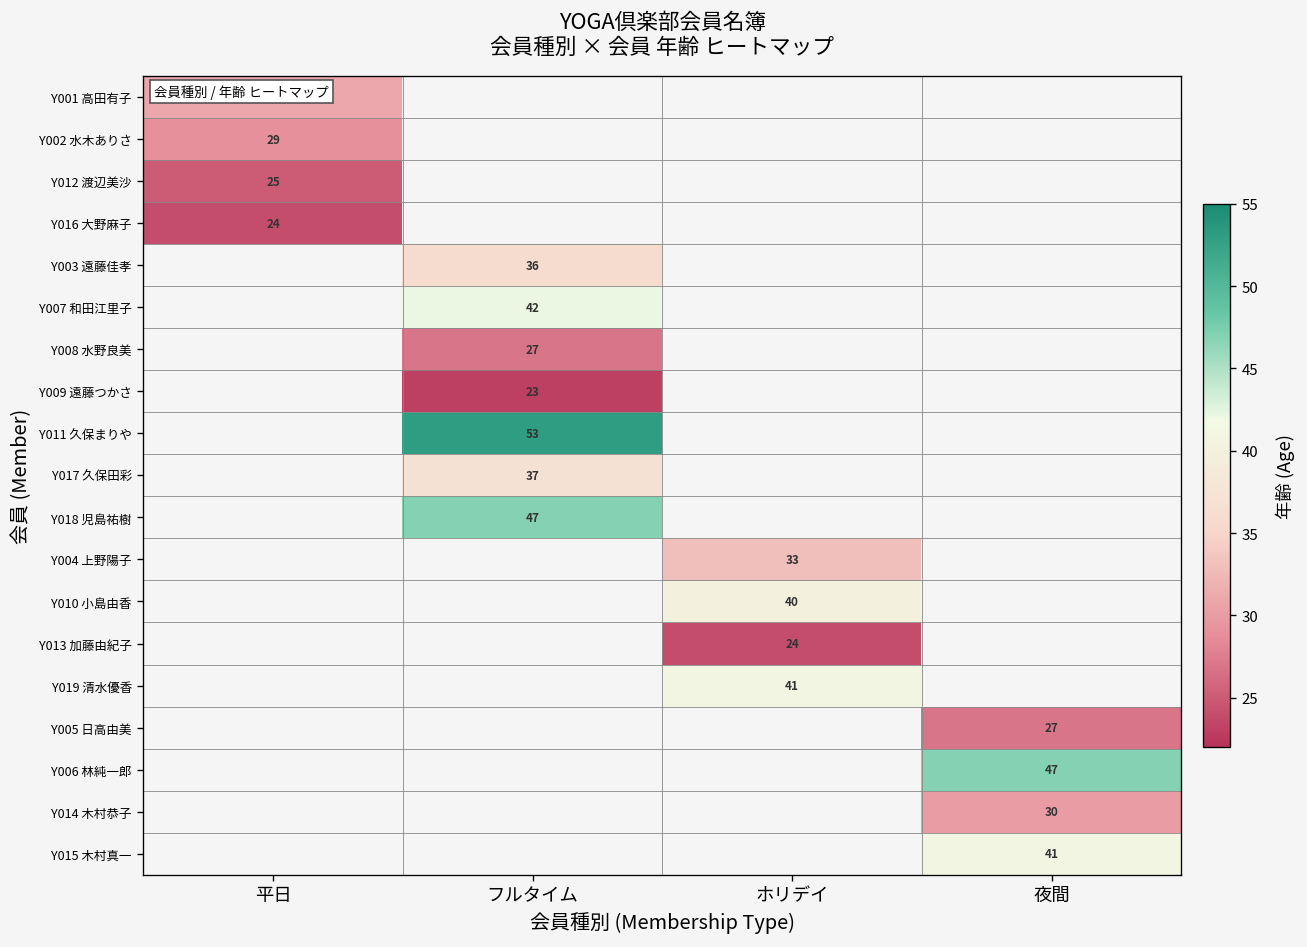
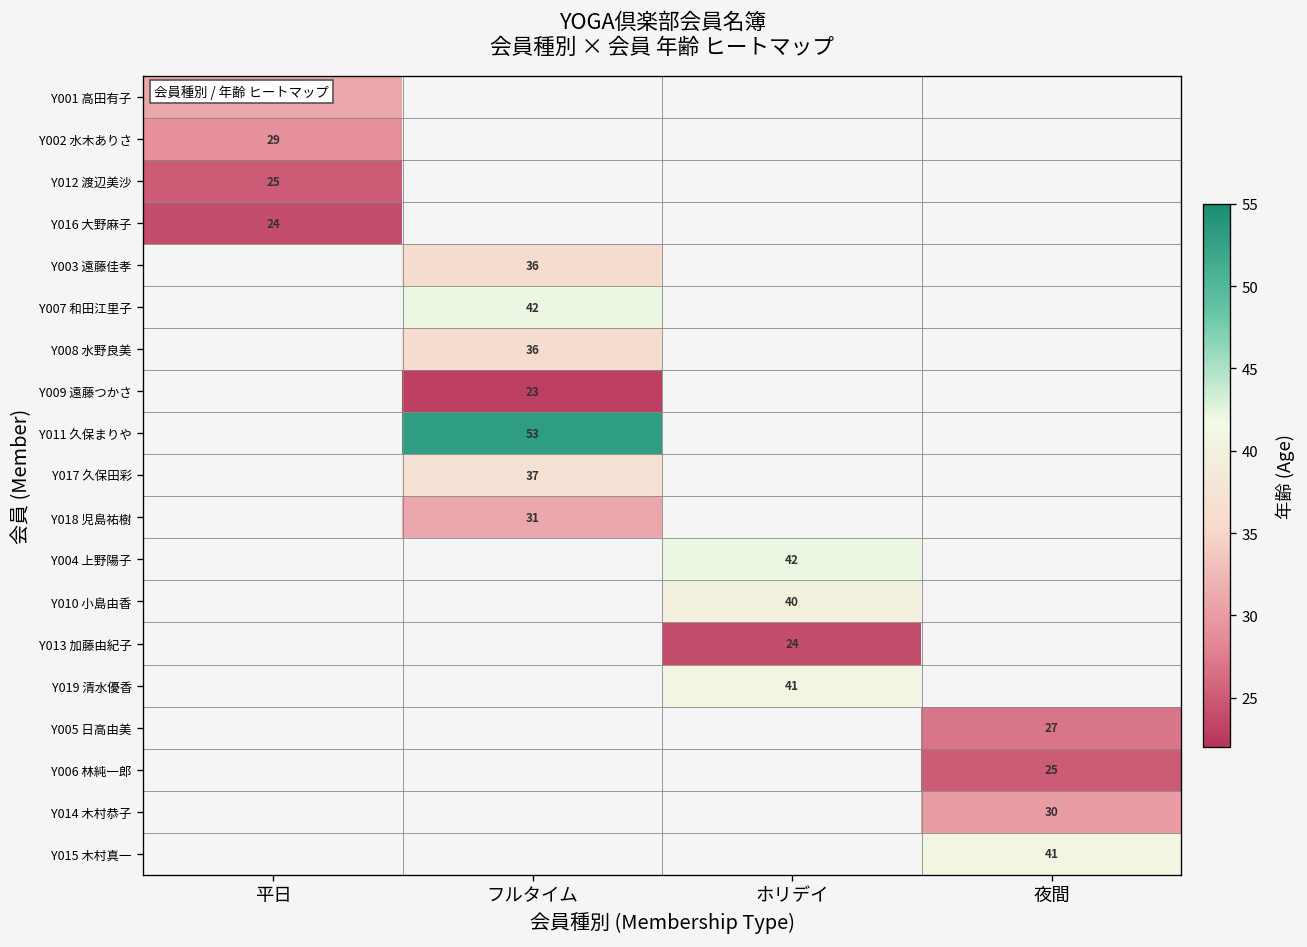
Y008 水野良美, フルタイム: 27 -> 36
Y018 児島祐樹, フルタイム: 47 -> 31
Y004 上野陽子, ホリデイ: 33 -> 42
Y006 林純一郎, 夜間: 47 -> 25
